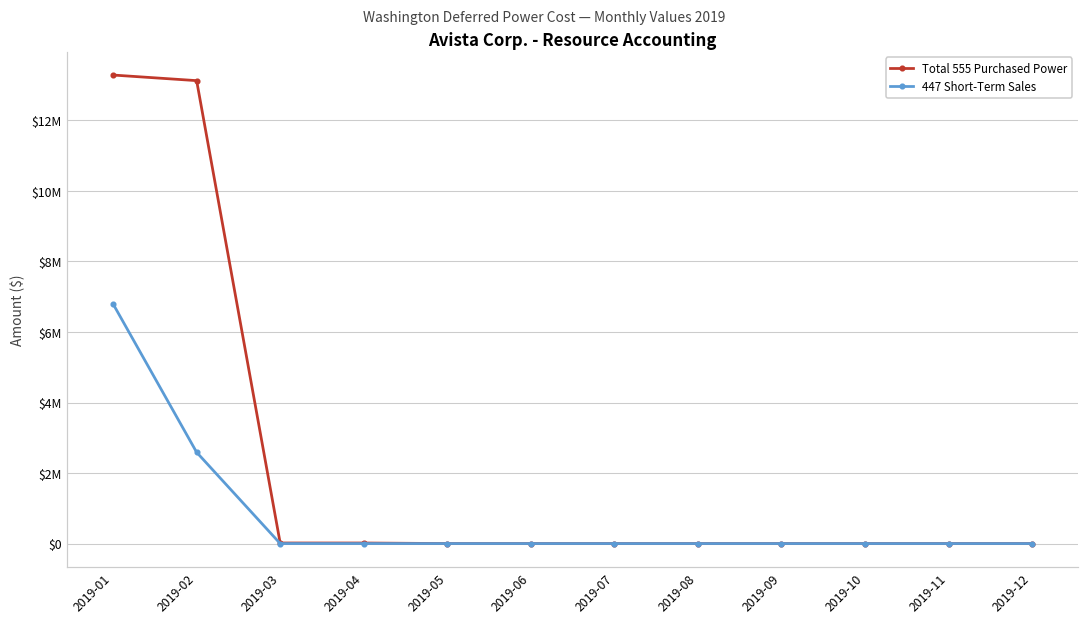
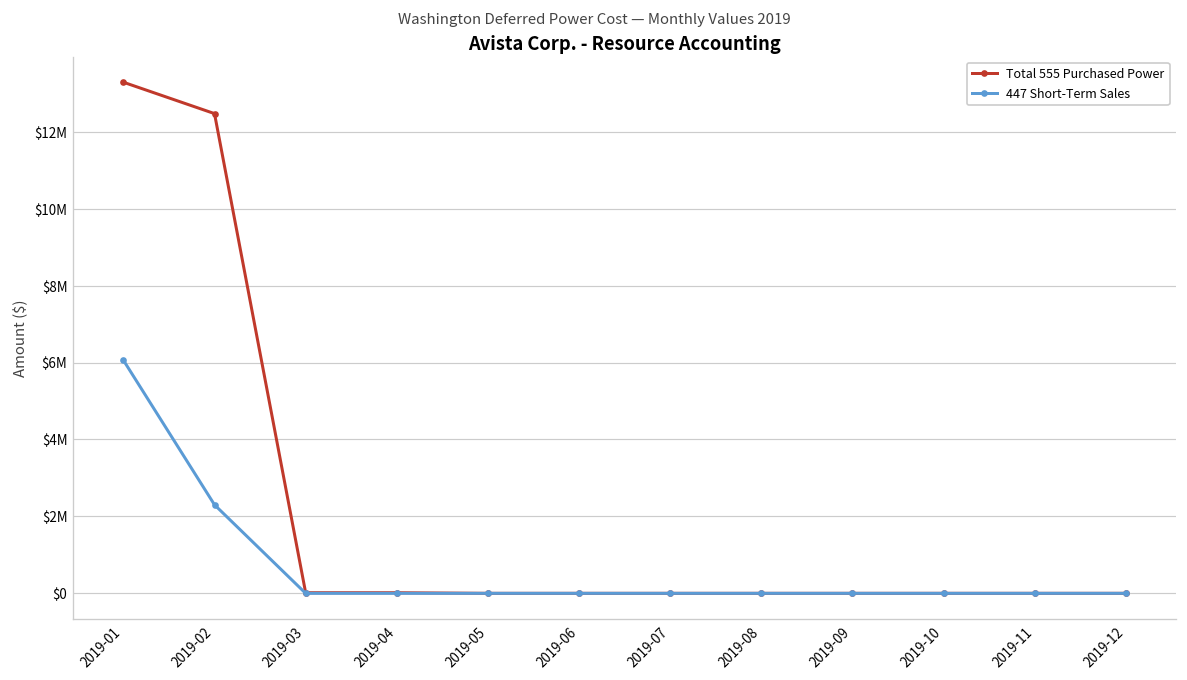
447 Short-Term Sales, 2019-01: $6800000 -> $6100000
Total 555 Purchased Power, 2019-02: $13100000 -> $12500000
447 Short-Term Sales, 2019-02: $2600000 -> $2300000
